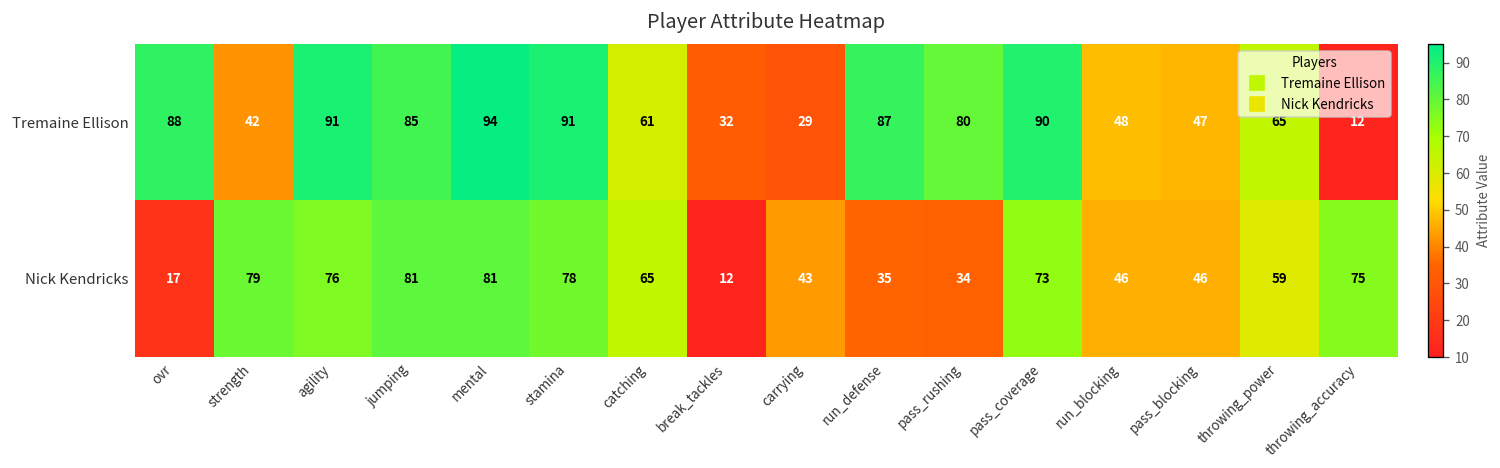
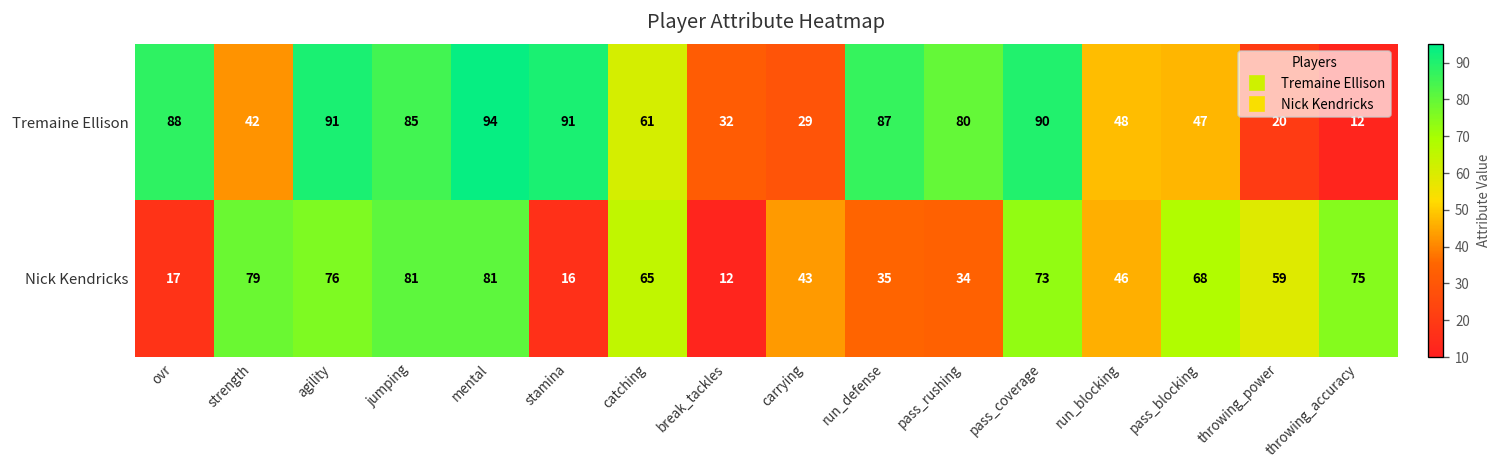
Tremaine Ellison, throwing_power: 65 -> 20
Nick Kendricks, stamina: 78 -> 16
Nick Kendricks, pass_blocking: 46 -> 68
